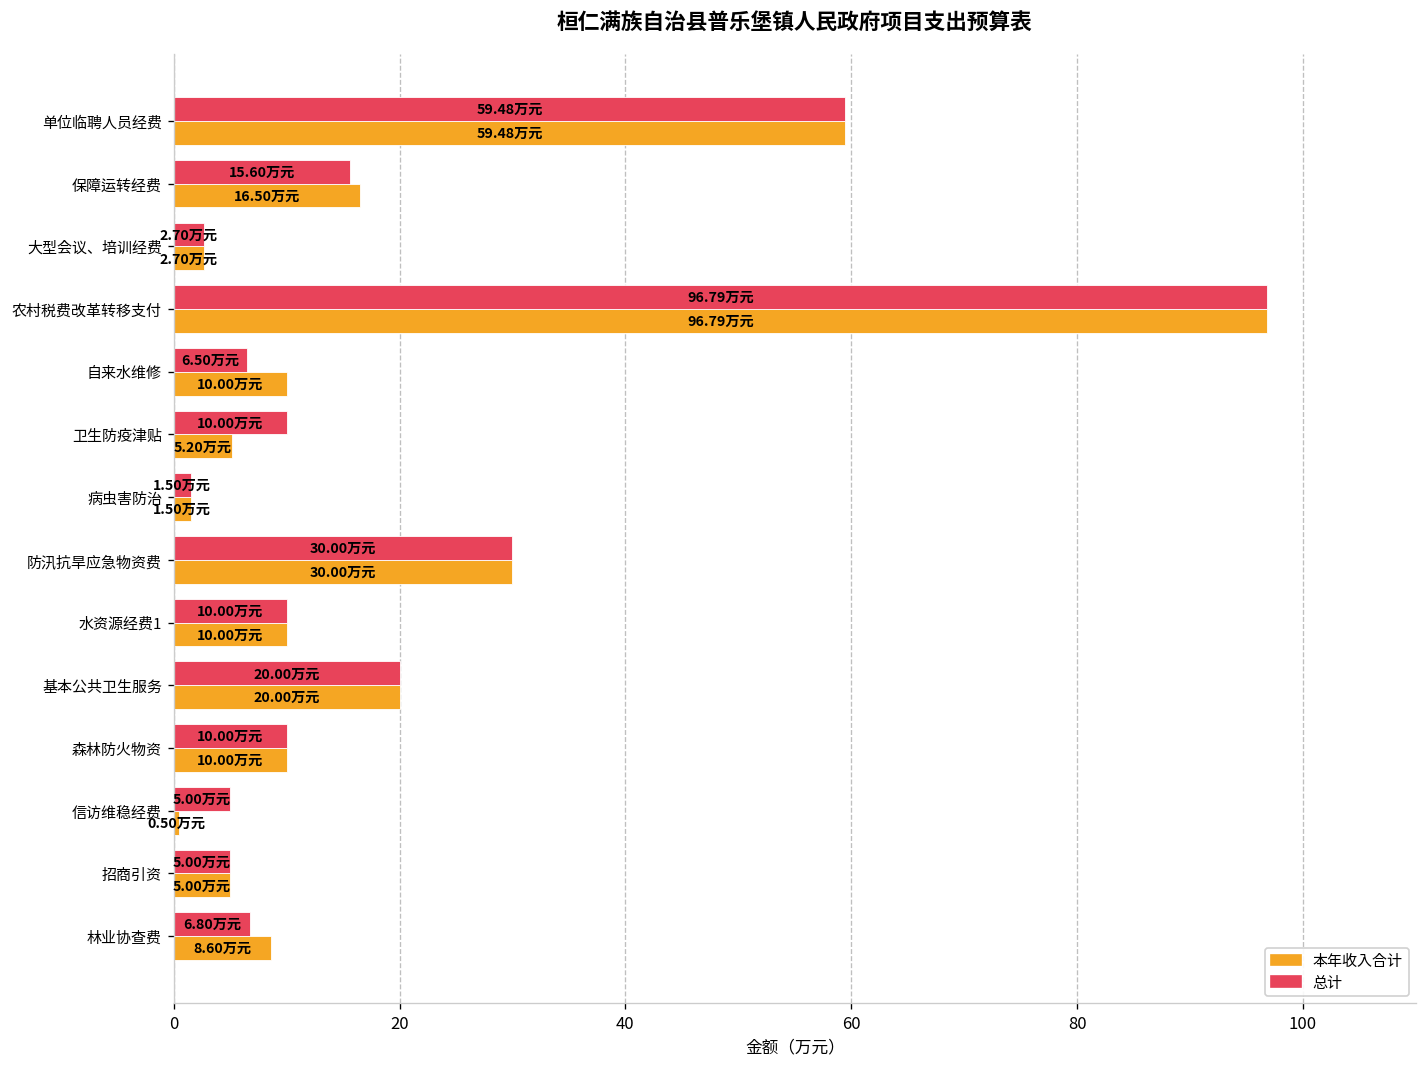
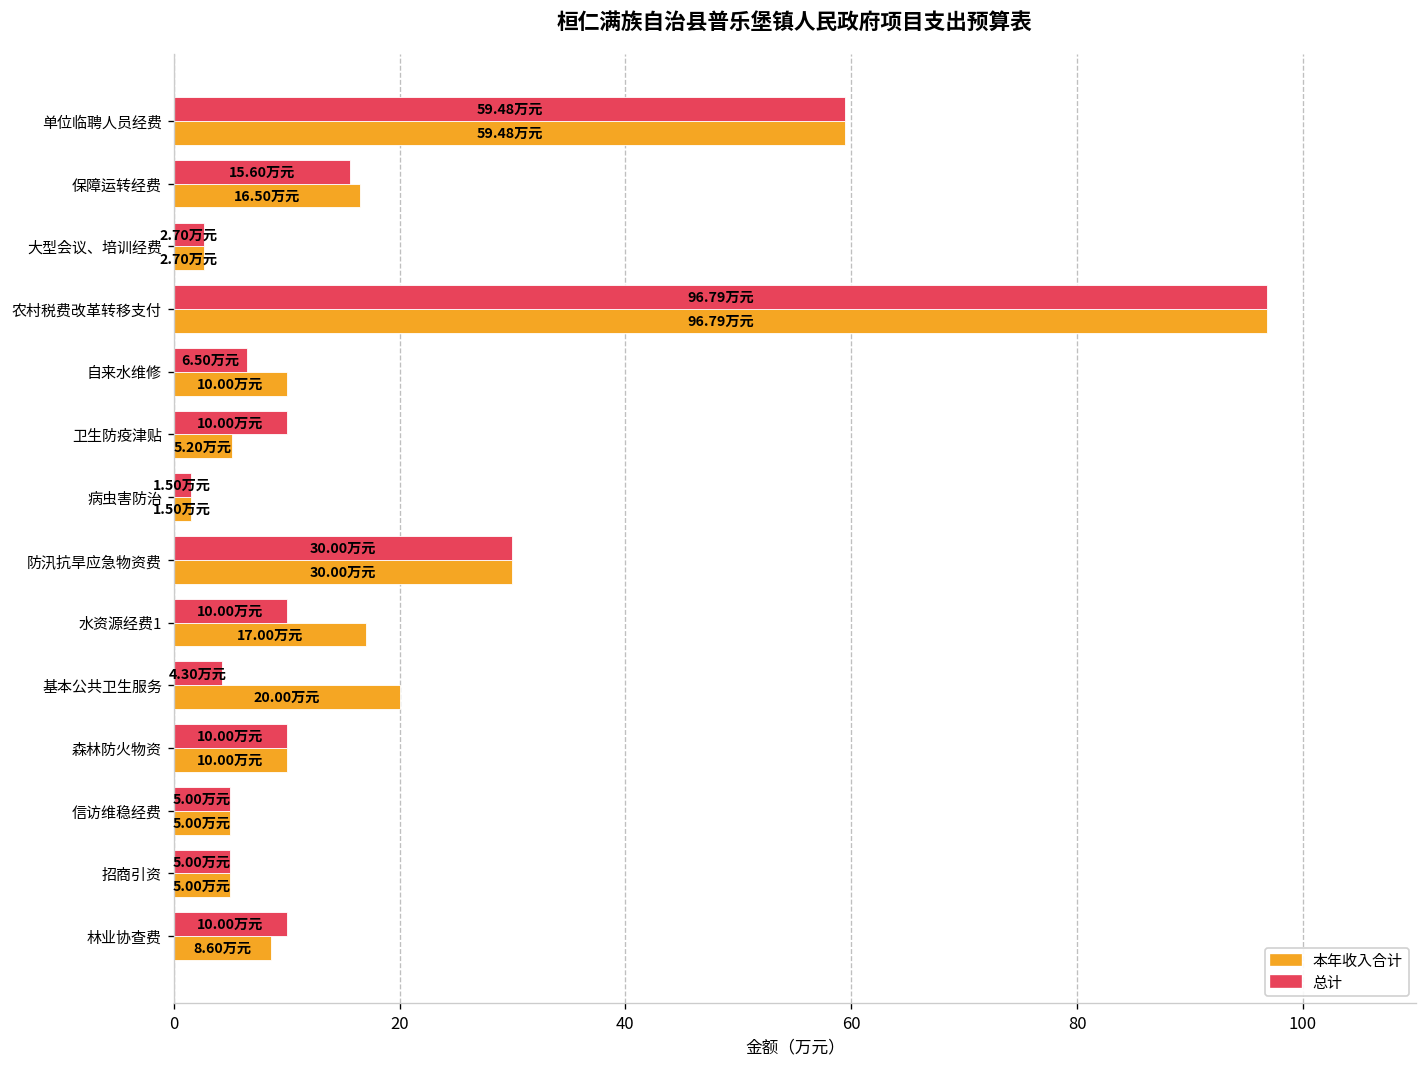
本年收入合计, 水资源经费1: 10.00 -> 17.00
总计, 基本公共卫生服务: 20.00 -> 4.30
本年收入合计, 信访维稳经费: 0.50 -> 5.00
总计, 林业协查费: 6.80 -> 10.00
